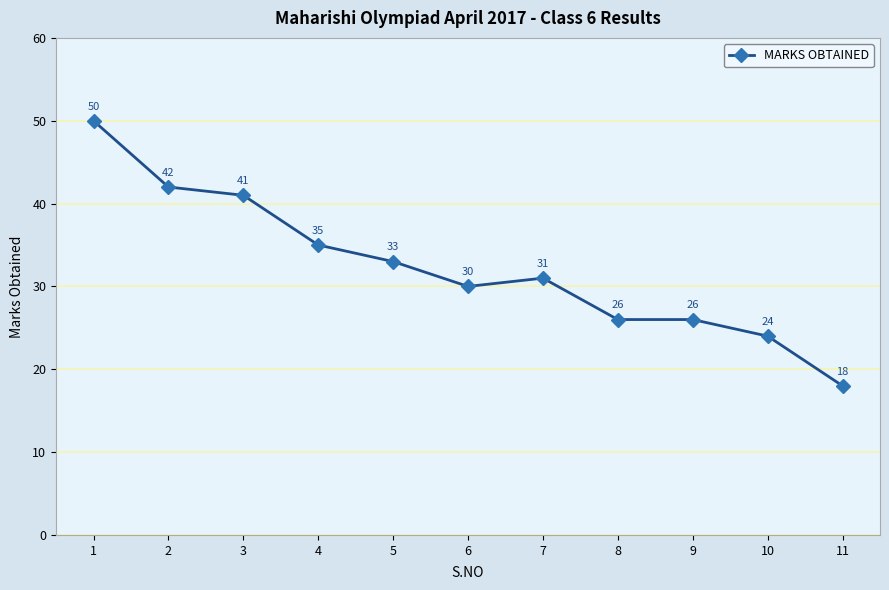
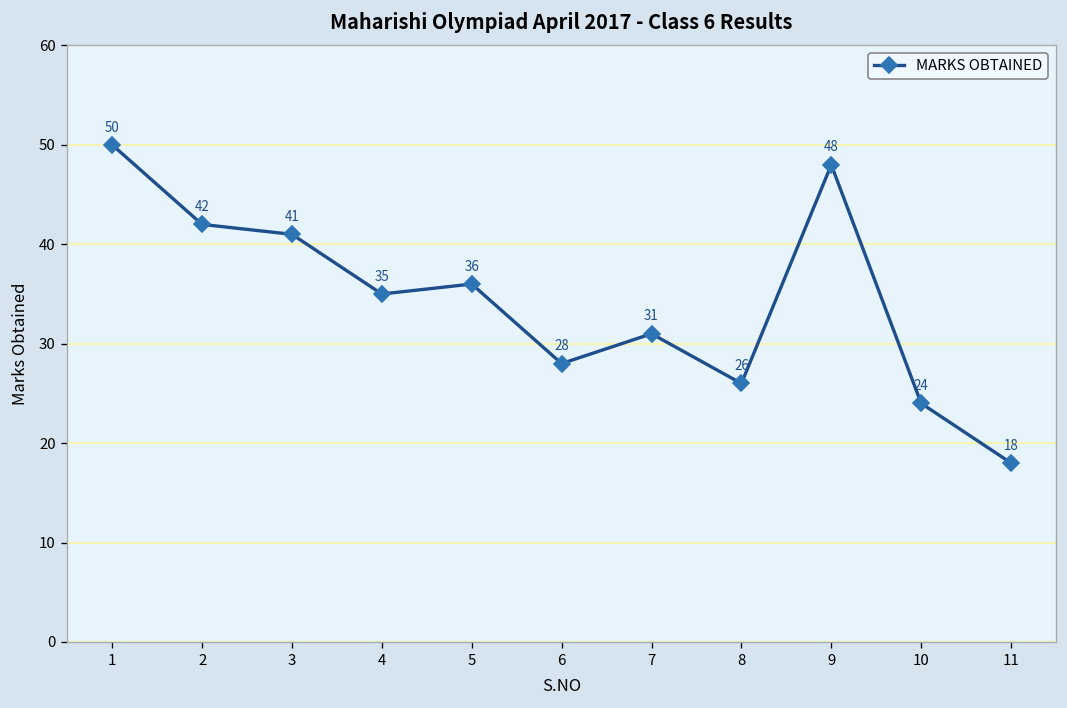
5: 33 -> 36
6: 30 -> 28
9: 26 -> 48
